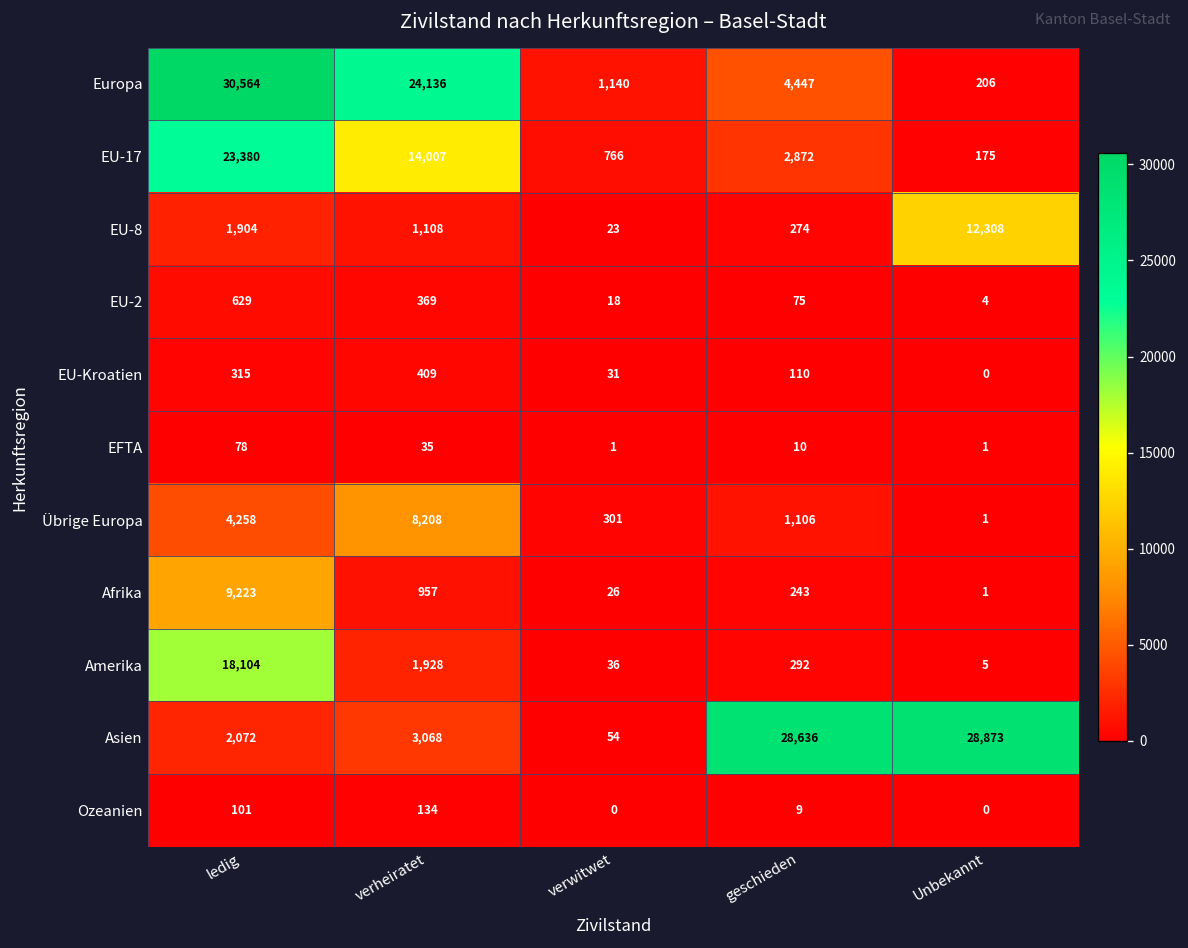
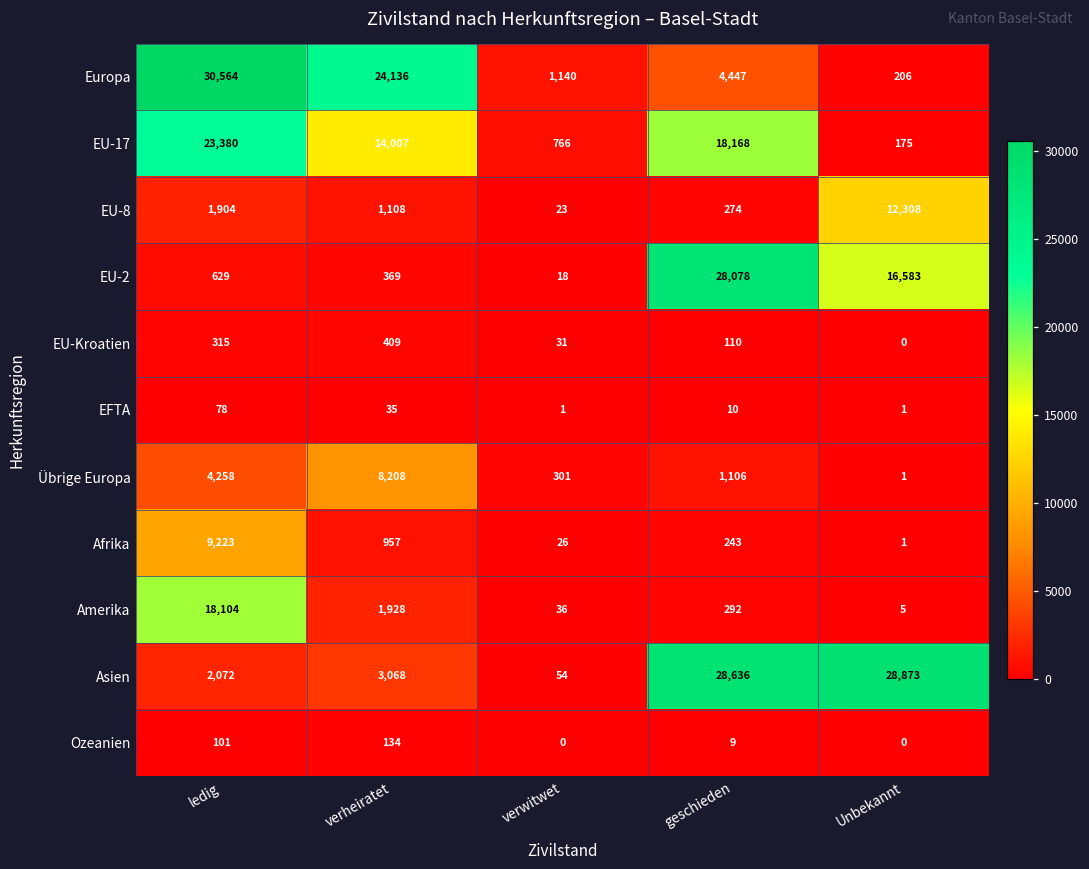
EU-17, geschieden: 2,872 -> 18,168
EU-2, geschieden: 75 -> 28,078
EU-2, Unbekannt: 4 -> 16,583
